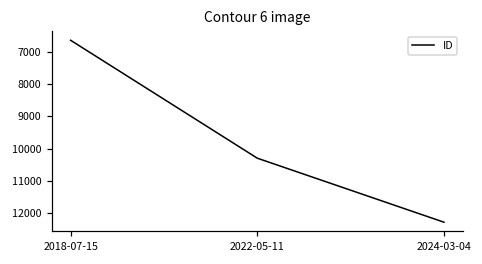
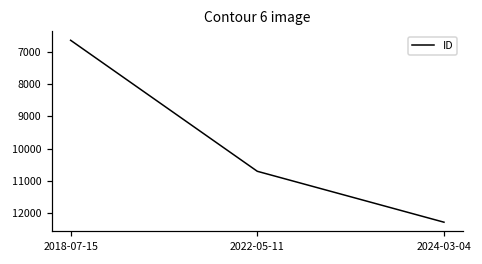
2022-05-11: 10300 -> 10700
